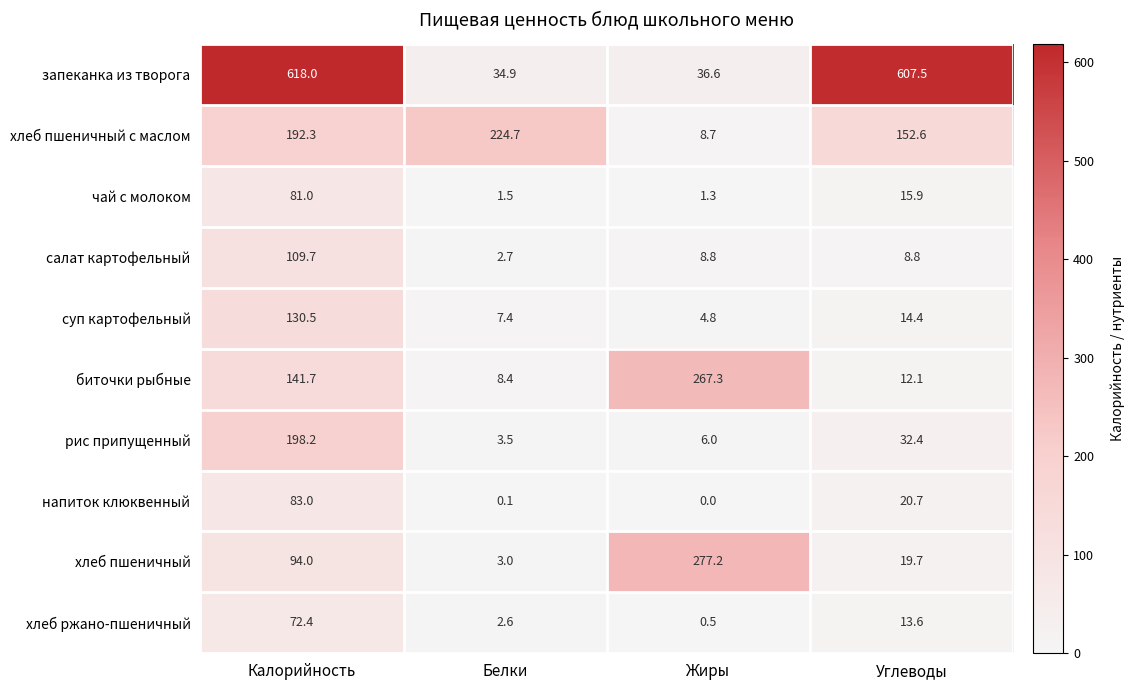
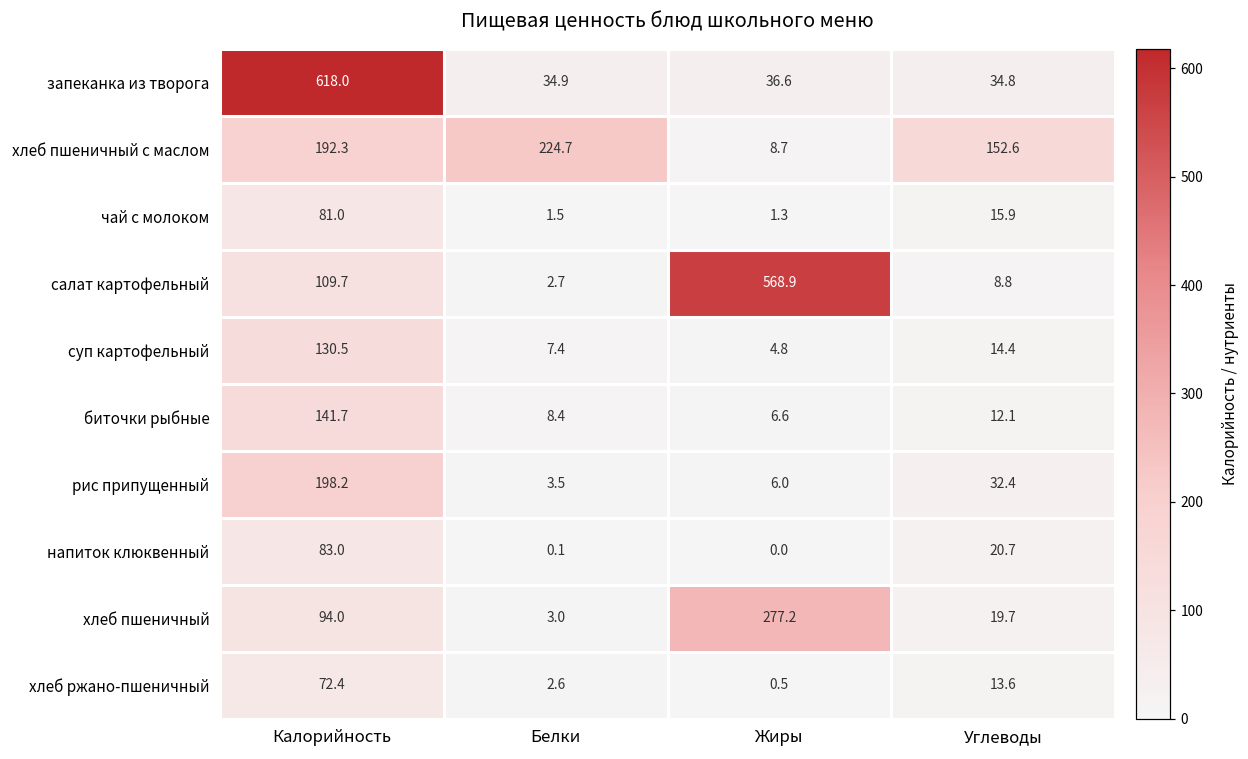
запеканка из творога, Углеводы: 607.5 -> 34.8
салат картофельный, Жиры: 8.8 -> 568.9
биточки рыбные, Жиры: 267.3 -> 6.6
